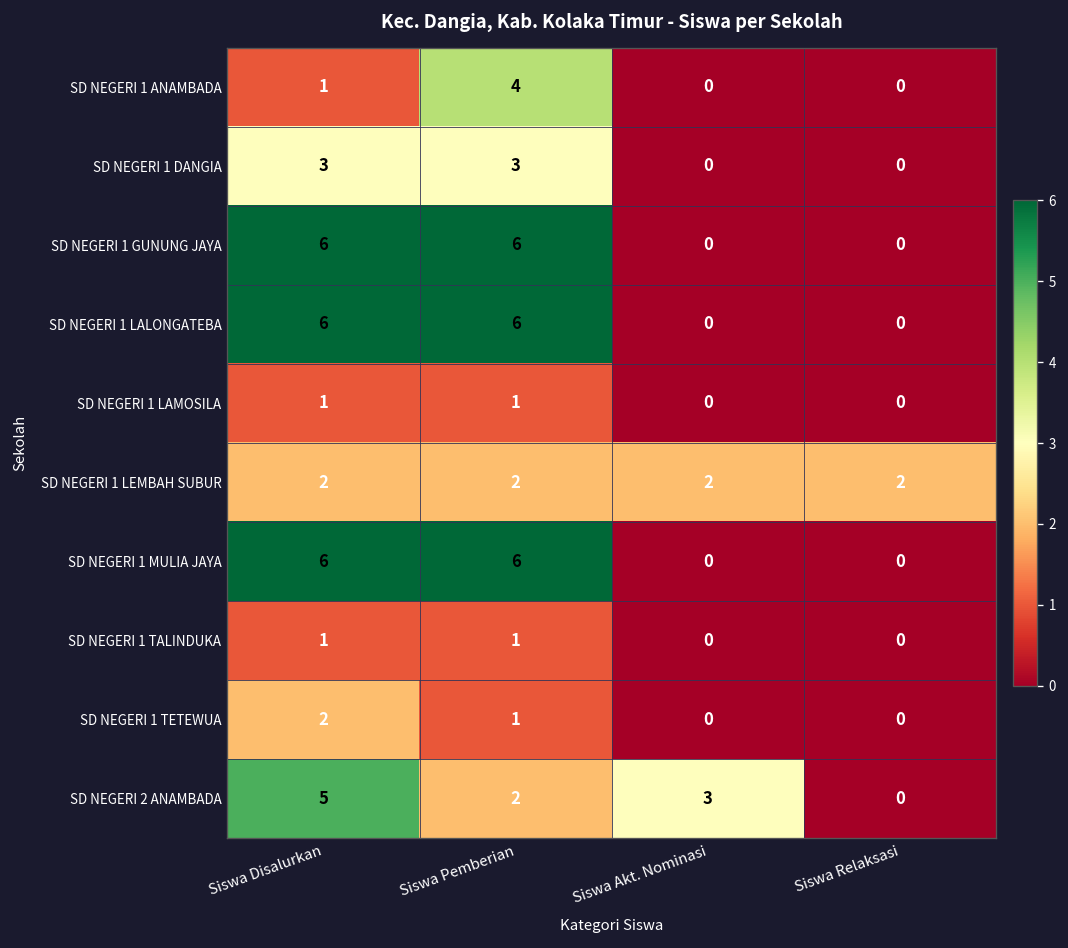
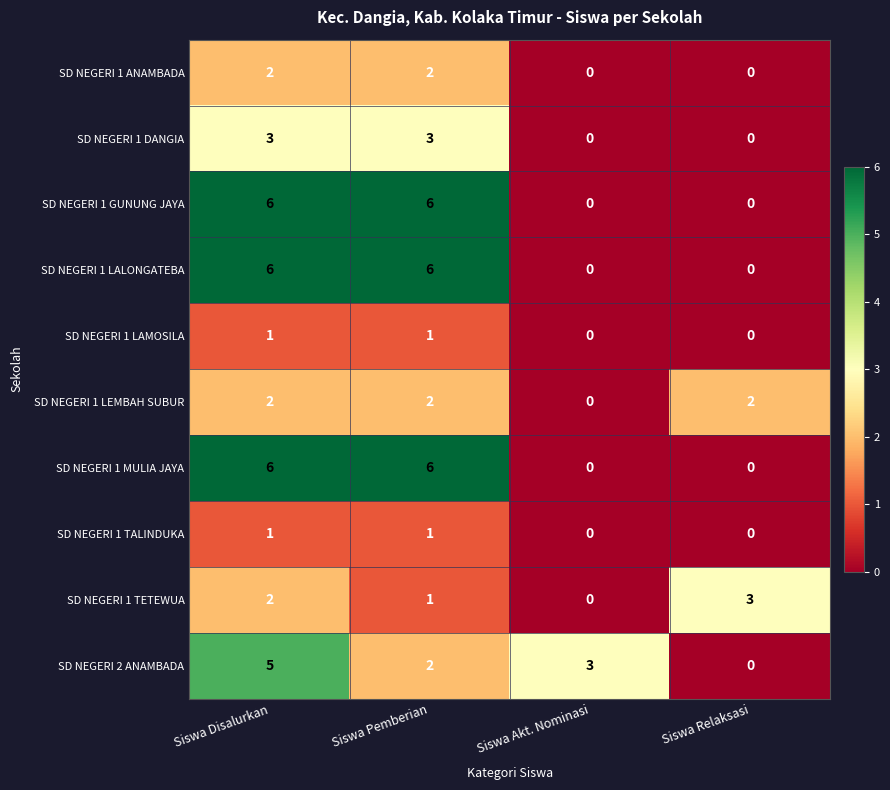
SD NEGERI 1 ANAMBADA, Siswa Disalurkan: 1 -> 2
SD NEGERI 1 ANAMBADA, Siswa Pemberian: 4 -> 2
SD NEGERI 1 LEMBAH SUBUR, Siswa Akt. Nominasi: 2 -> 0
SD NEGERI 1 TETEWUA, Siswa Relaksasi: 0 -> 3
